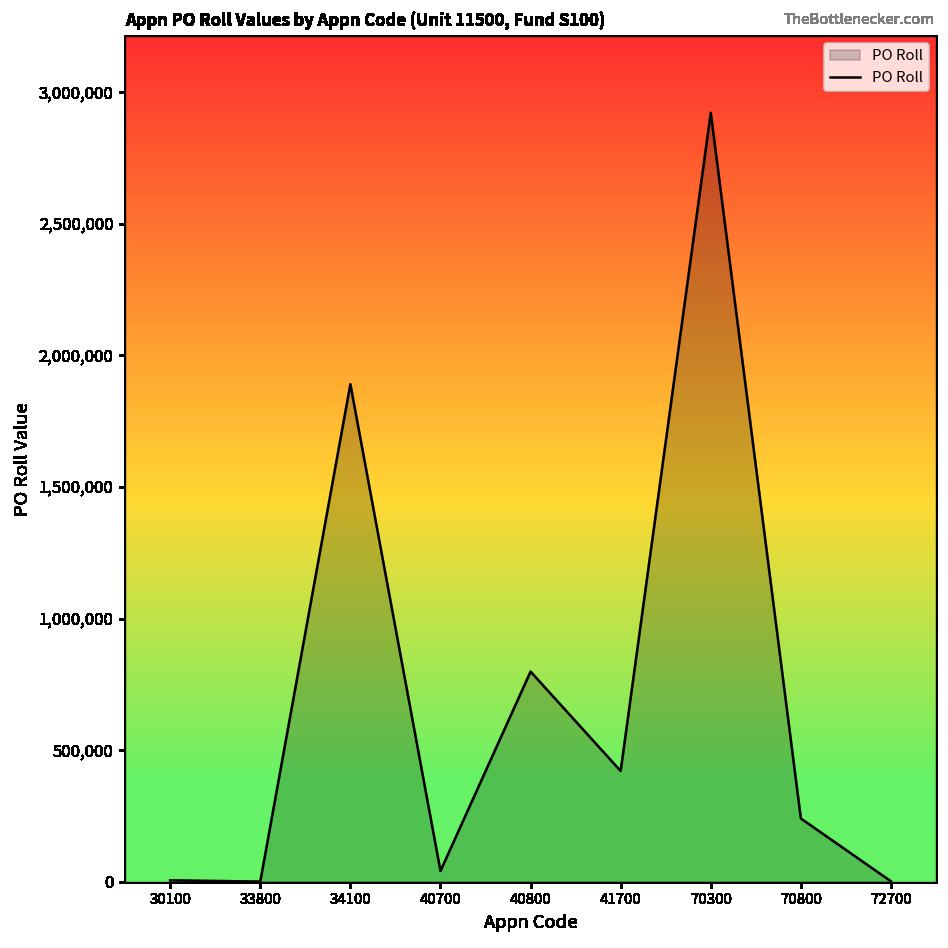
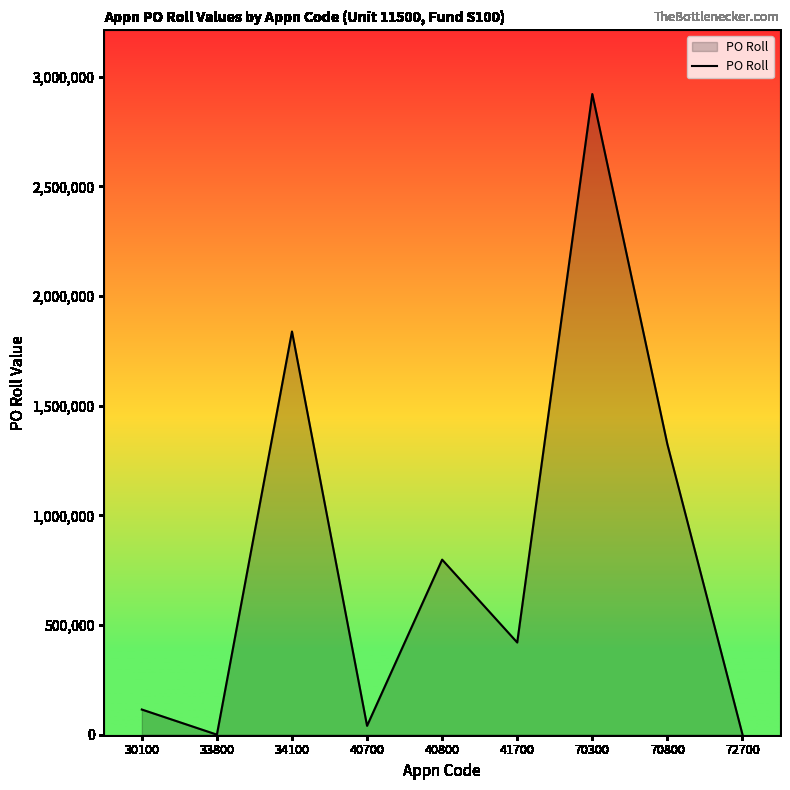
30100: 10,000 -> 110,000
34100: 1,890,000 -> 1,840,000
70800: 240,000 -> 1,320,000
